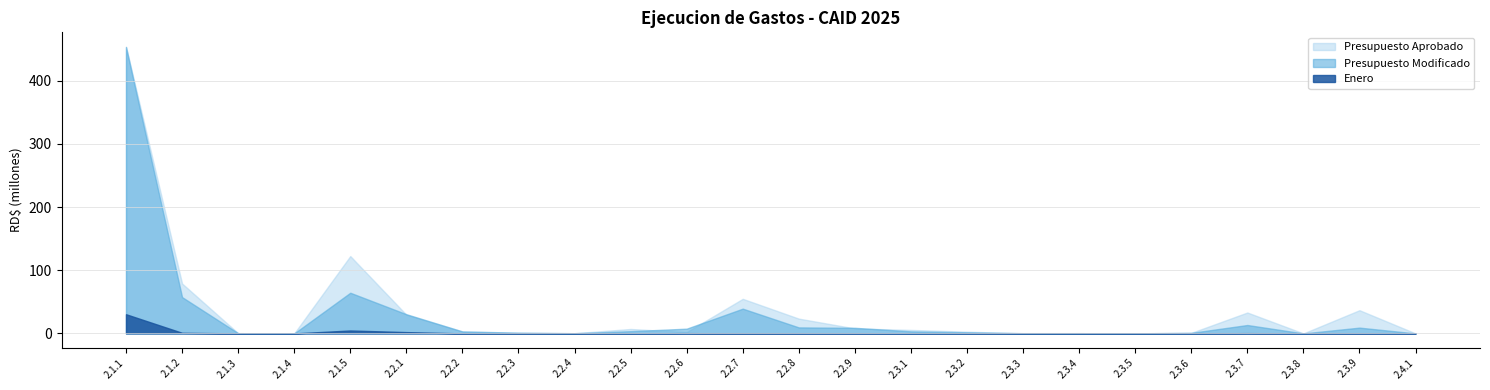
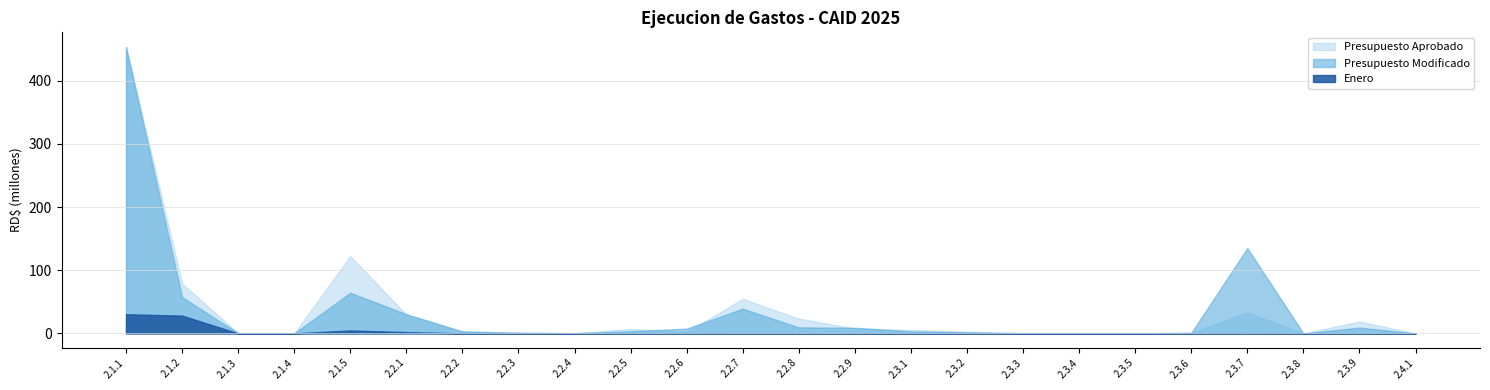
Enero, 2.1.2: 0 -> 30
Presupuesto Modificado, 2.3.7: 10 -> 140
Presupuesto Aprobado, 2.3.9: 40 -> 20
